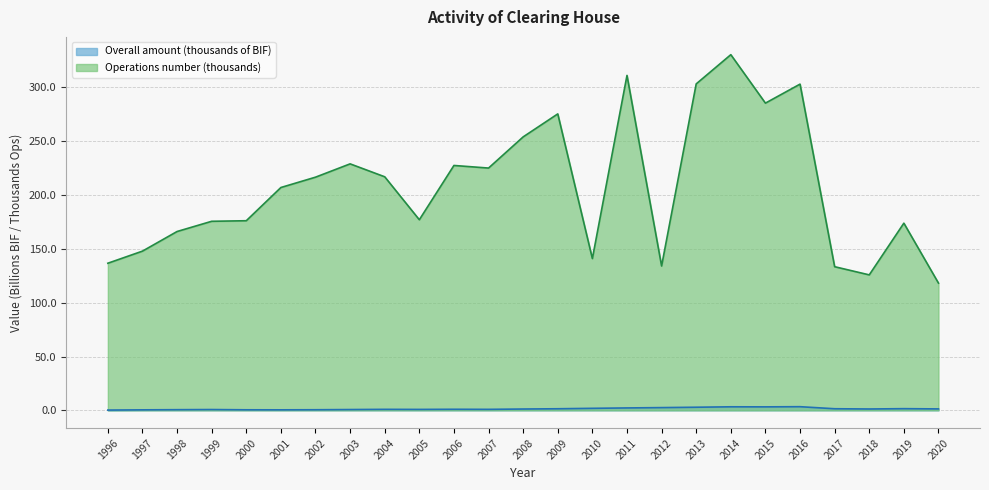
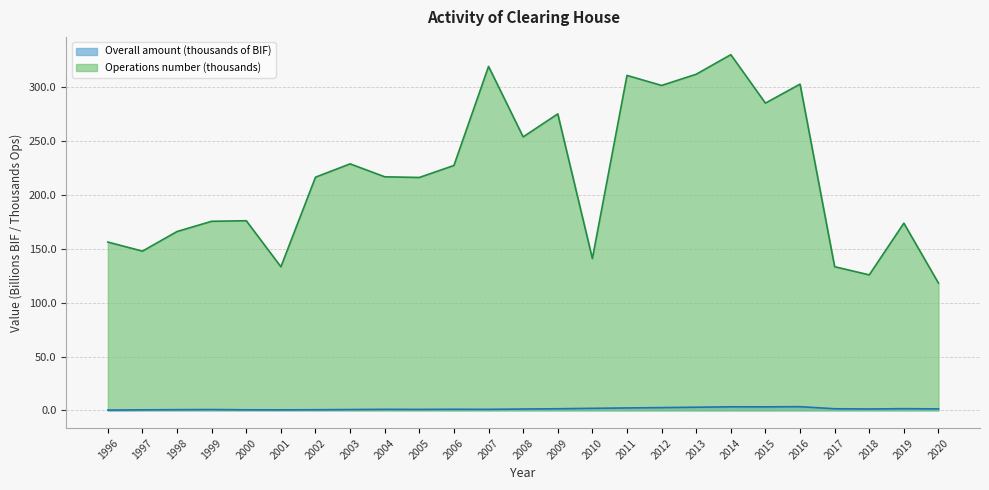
Operations number (thousands), 1996: 137 -> 156
Operations number (thousands), 2001: 207 -> 133
Operations number (thousands), 2005: 177 -> 216
Operations number (thousands), 2007: 225 -> 320
Operations number (thousands), 2012: 134 -> 302
Operations number (thousands), 2013: 303 -> 312
